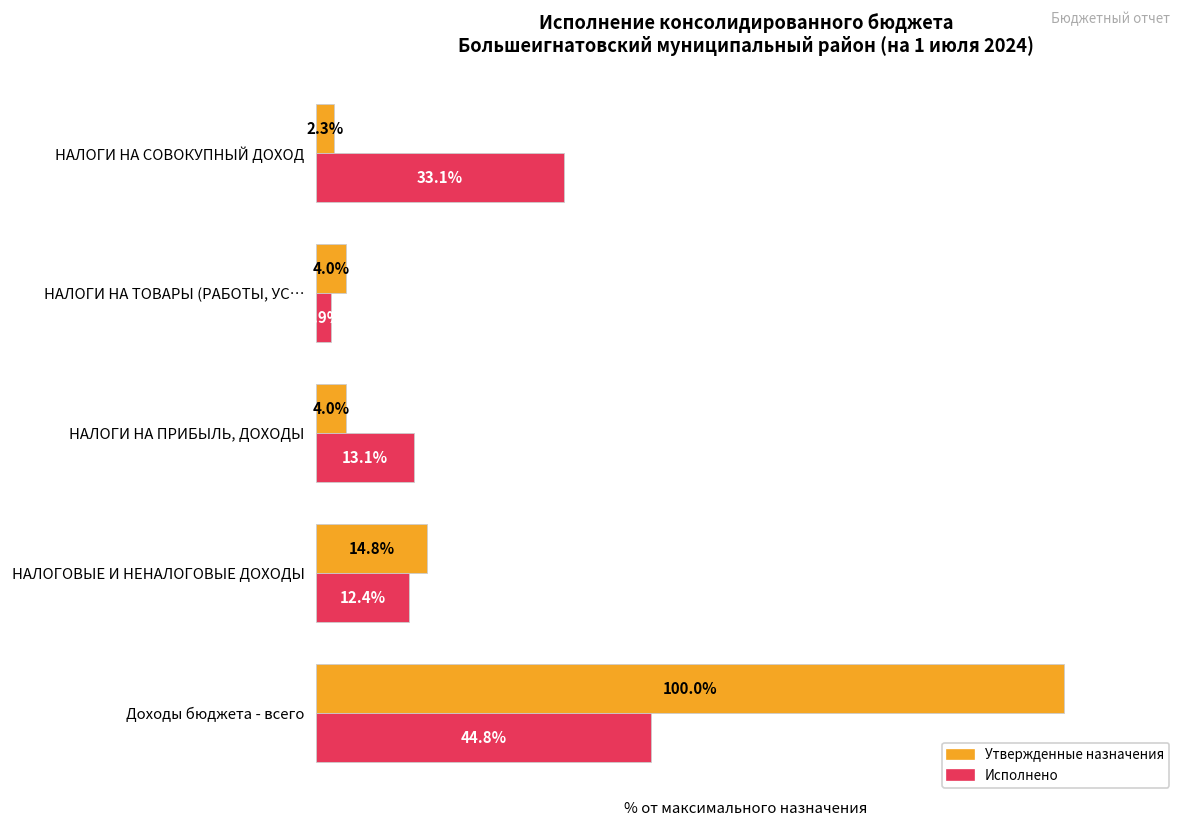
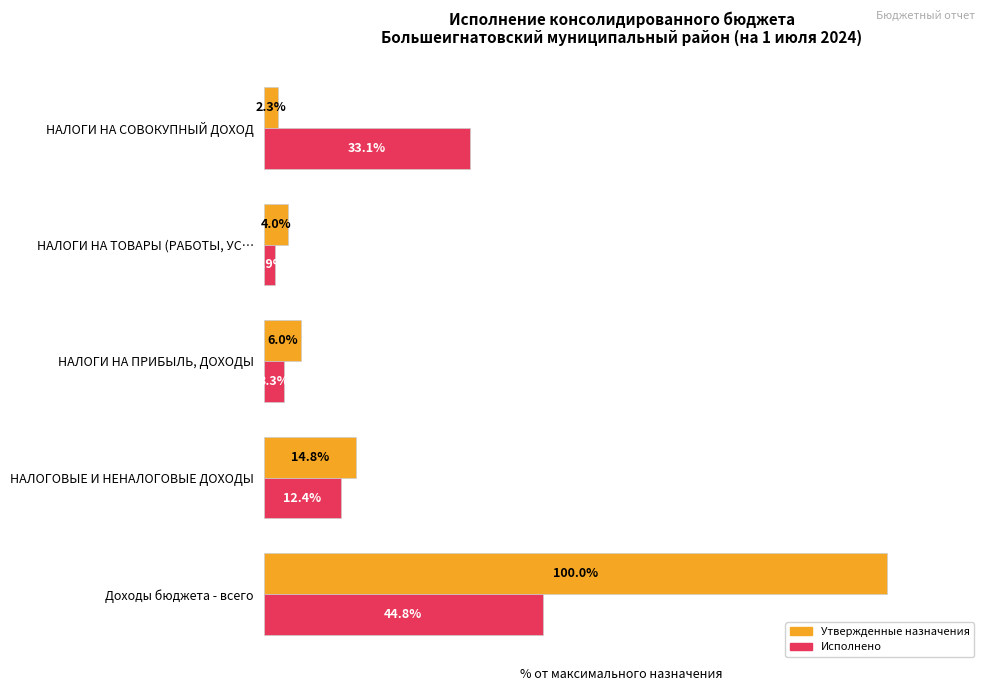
Утвержденные назначения, НАЛОГИ НА ПРИБЫЛЬ, ДОХОДЫ: 4.0% -> 6.0%
Исполнено, НАЛОГИ НА ПРИБЫЛЬ, ДОХОДЫ: 13.1% -> 3.3%
